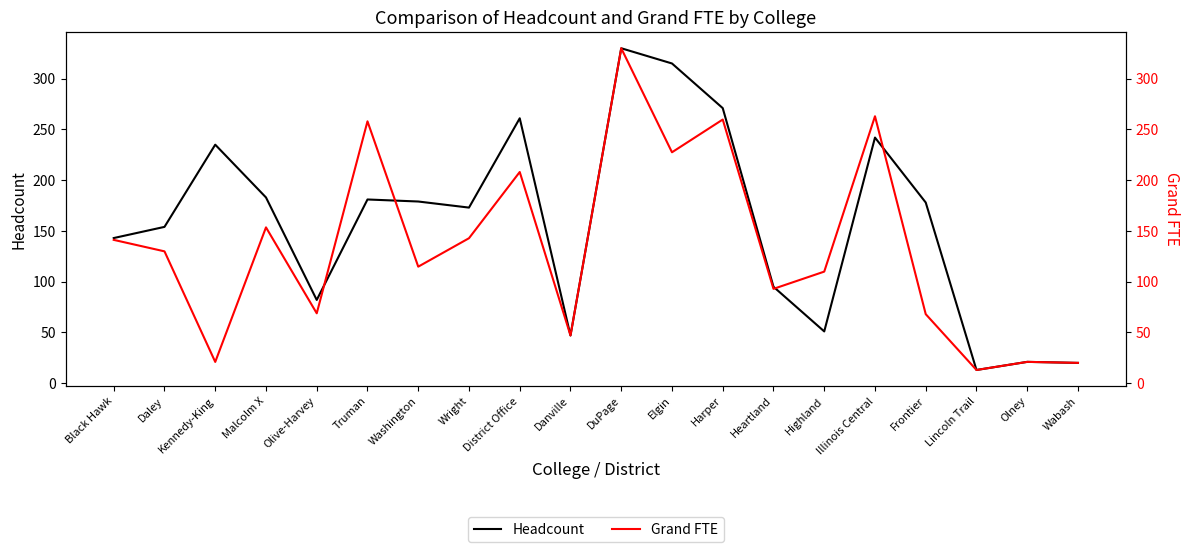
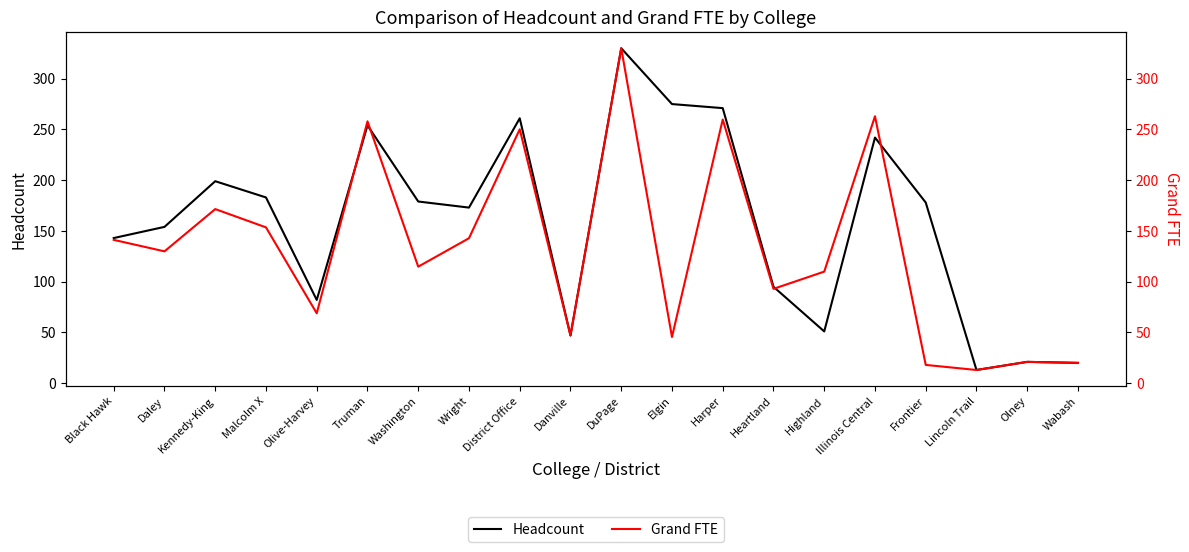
Headcount, Kennedy-King: 235 -> 199
Headcount, Truman: 181 -> 254
Headcount, Elgin: 315 -> 275
Grand FTE, Kennedy-King: 21 -> 172
Grand FTE, District Office: 208 -> 250
Grand FTE, Elgin: 228 -> 46
Grand FTE, Frontier: 68 -> 18
